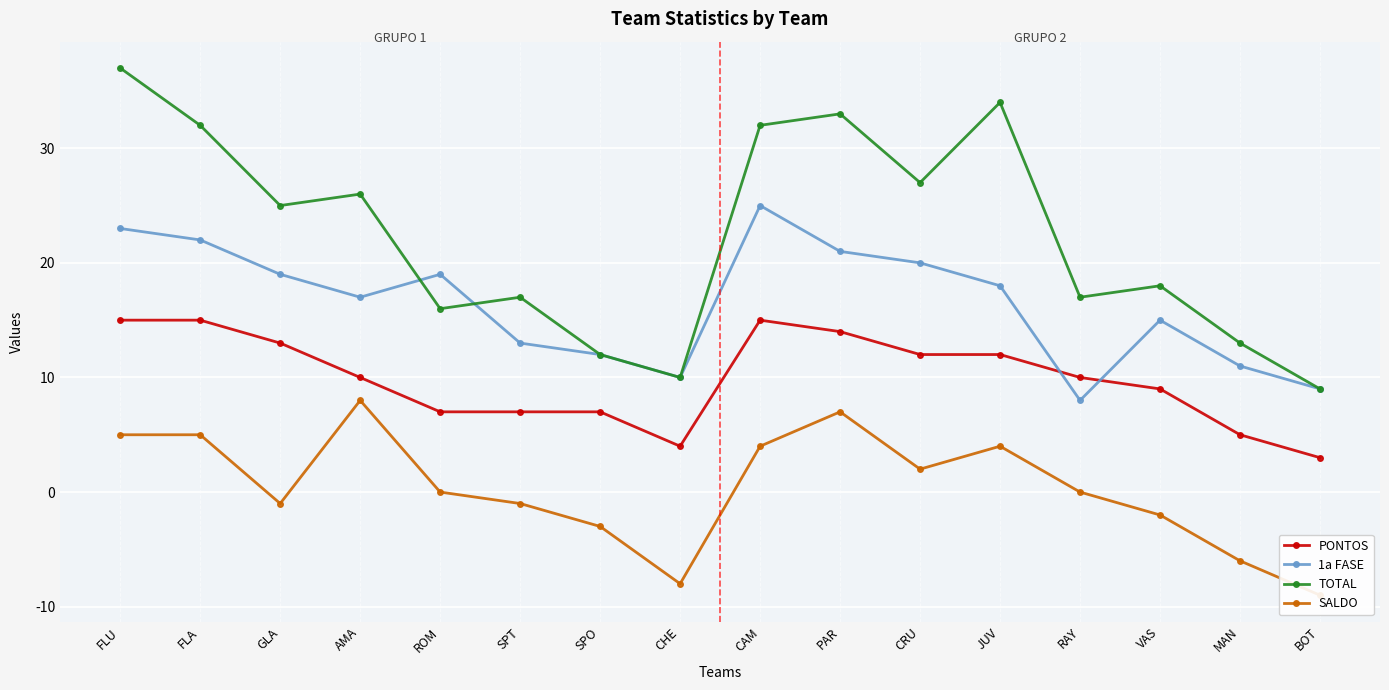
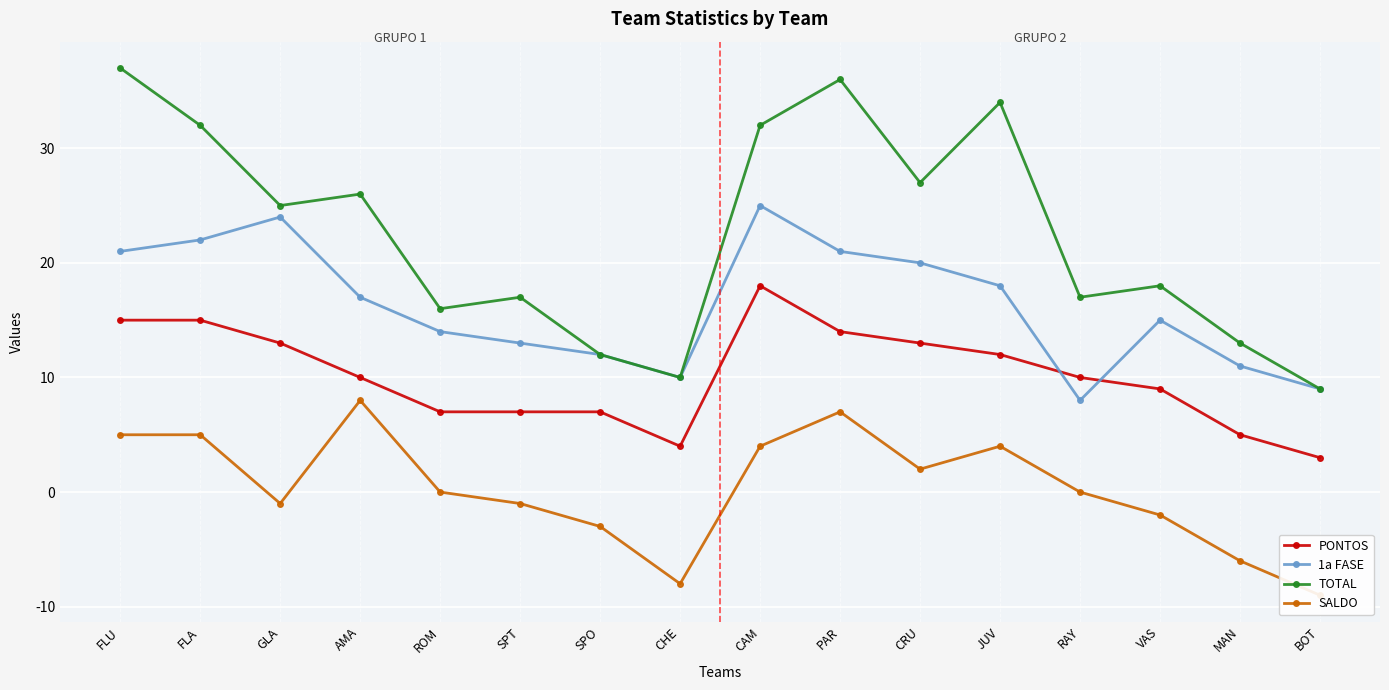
1a FASE, FLU: 23 -> 21
1a FASE, GLA: 19 -> 24
1a FASE, ROM: 19 -> 14
PONTOS, CAM: 15 -> 18
TOTAL, PAR: 33 -> 36
PONTOS, CRU: 12 -> 13
